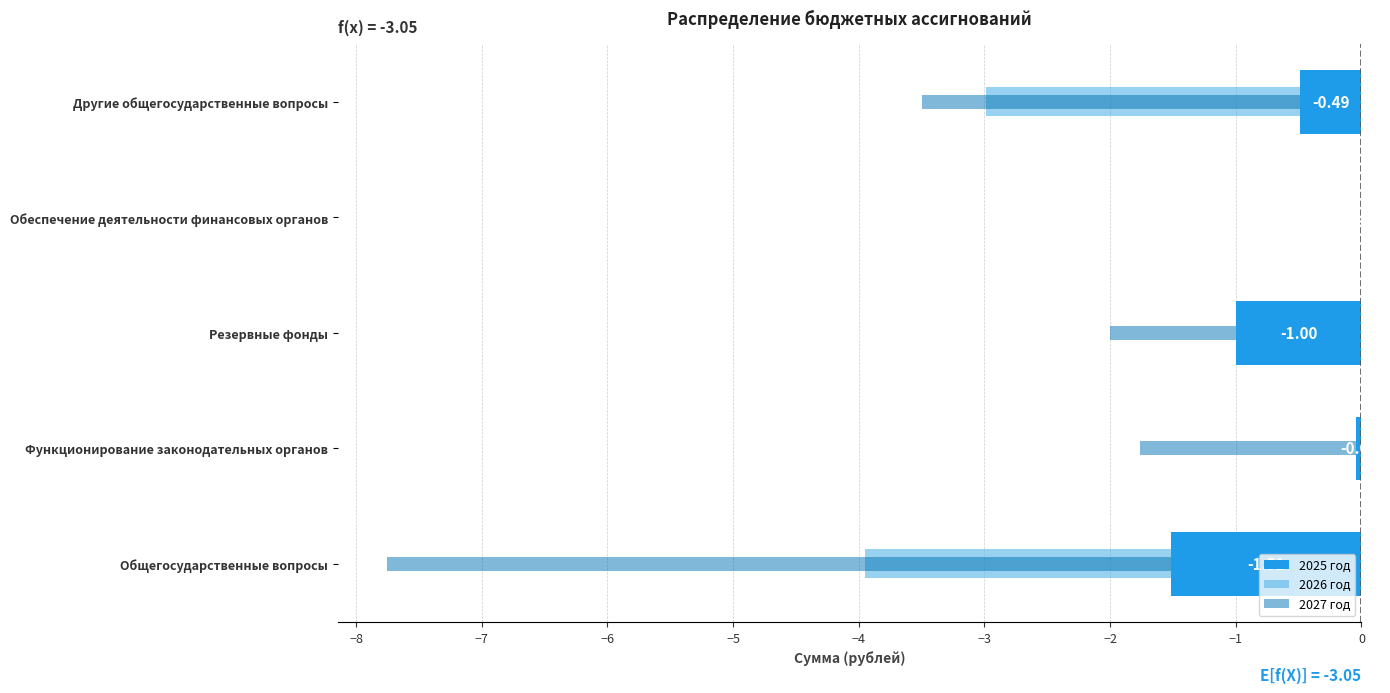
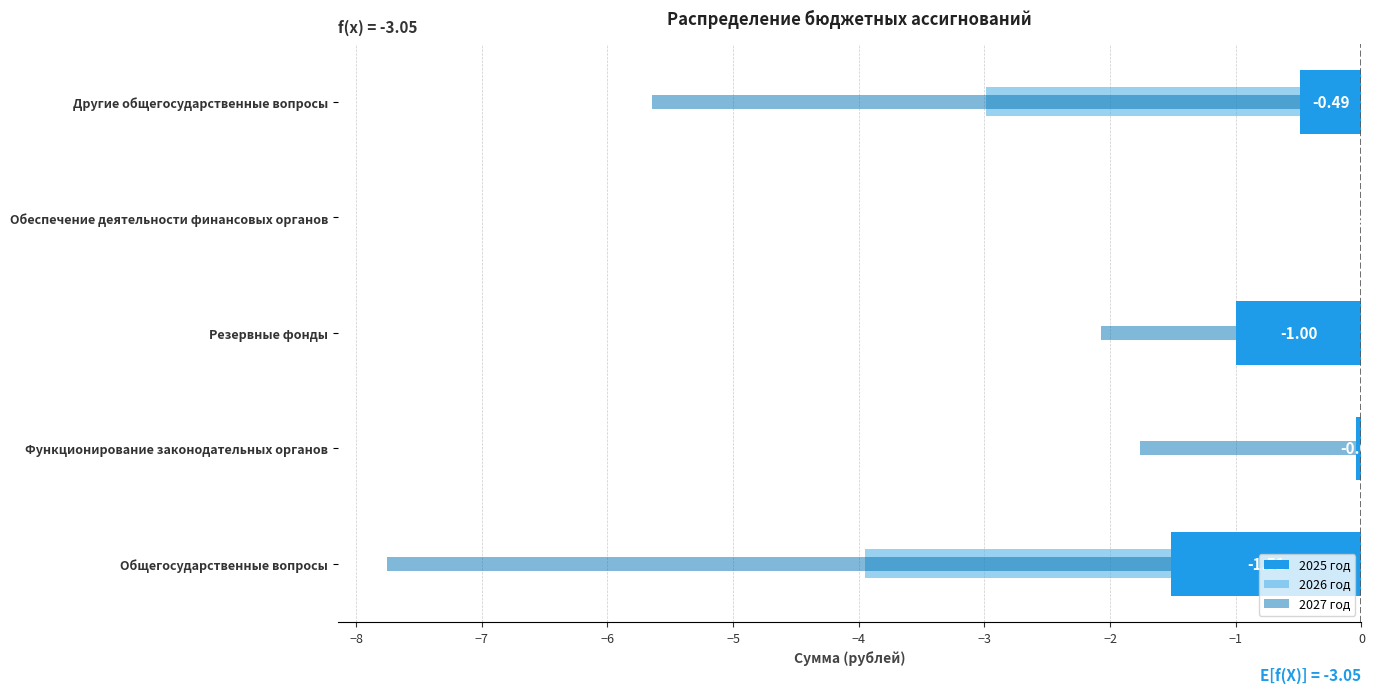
2027 год, Другие общегосударственные вопросы: -3.49 -> -5.65
2027 год, Резервные фонды: -2.00 -> -2.07
